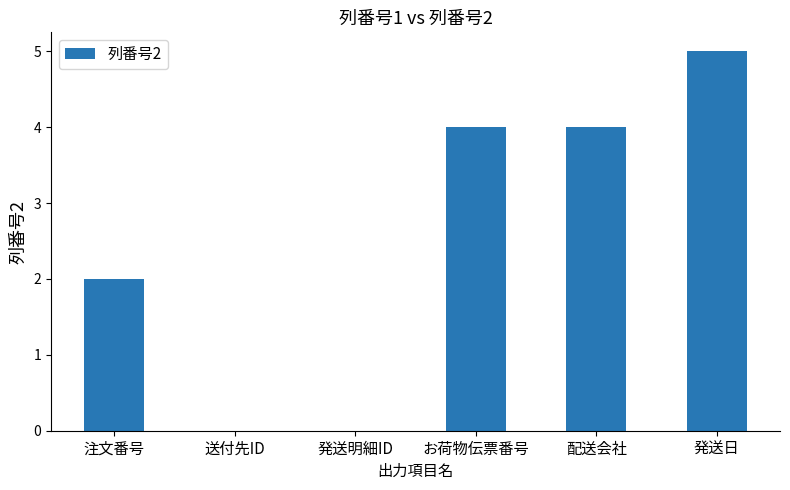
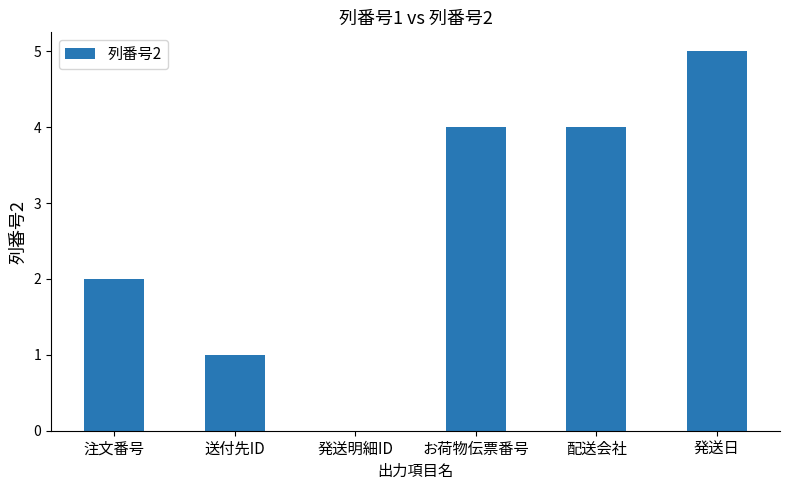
送付先ID: 0 -> 1
